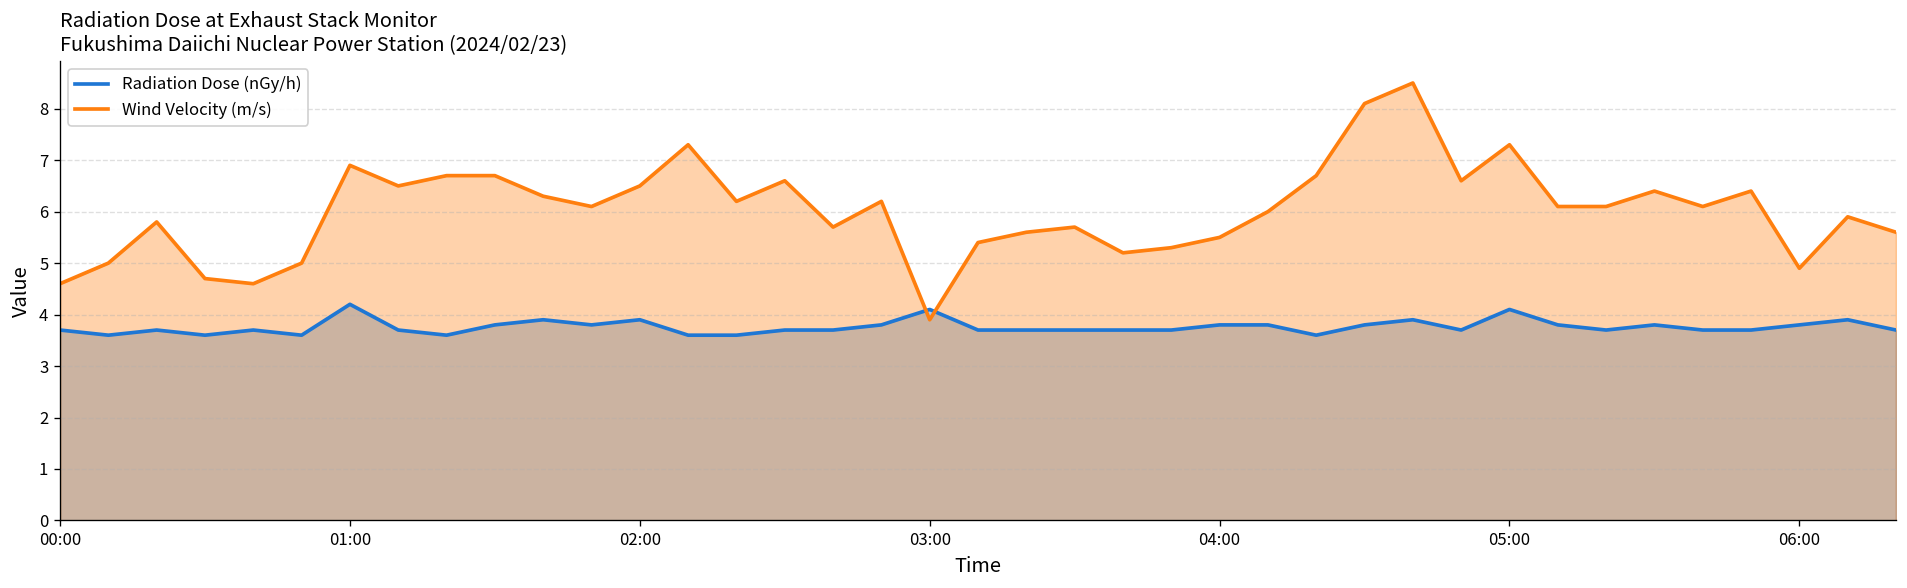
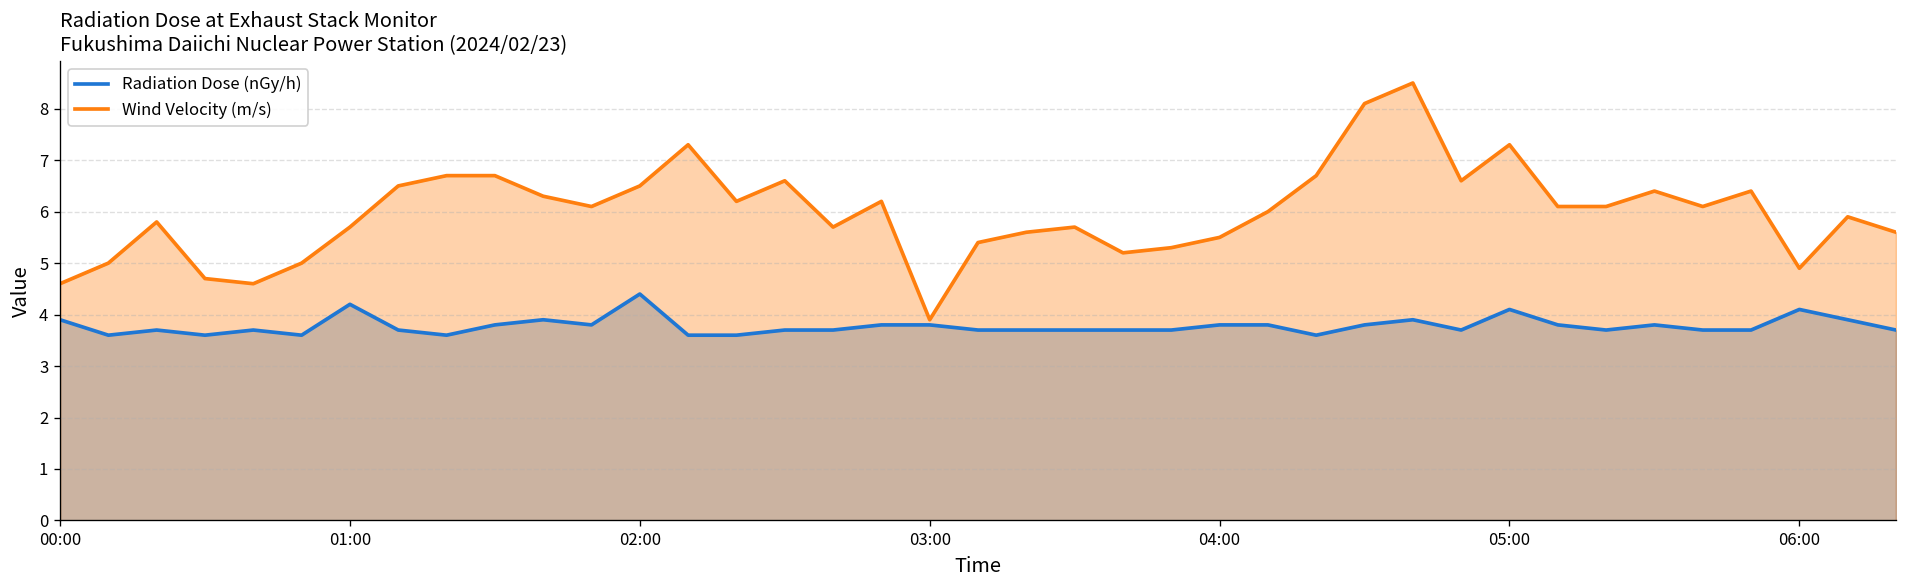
Radiation Dose (nGy/h), 00:00: 3.7 -> 3.9
Wind Velocity (m/s), 01:00: 6.9 -> 5.7
Radiation Dose (nGy/h), 02:00: 3.9 -> 4.4
Radiation Dose (nGy/h), 03:00: 4.1 -> 3.8
Radiation Dose (nGy/h), 06:00: 3.8 -> 4.1
